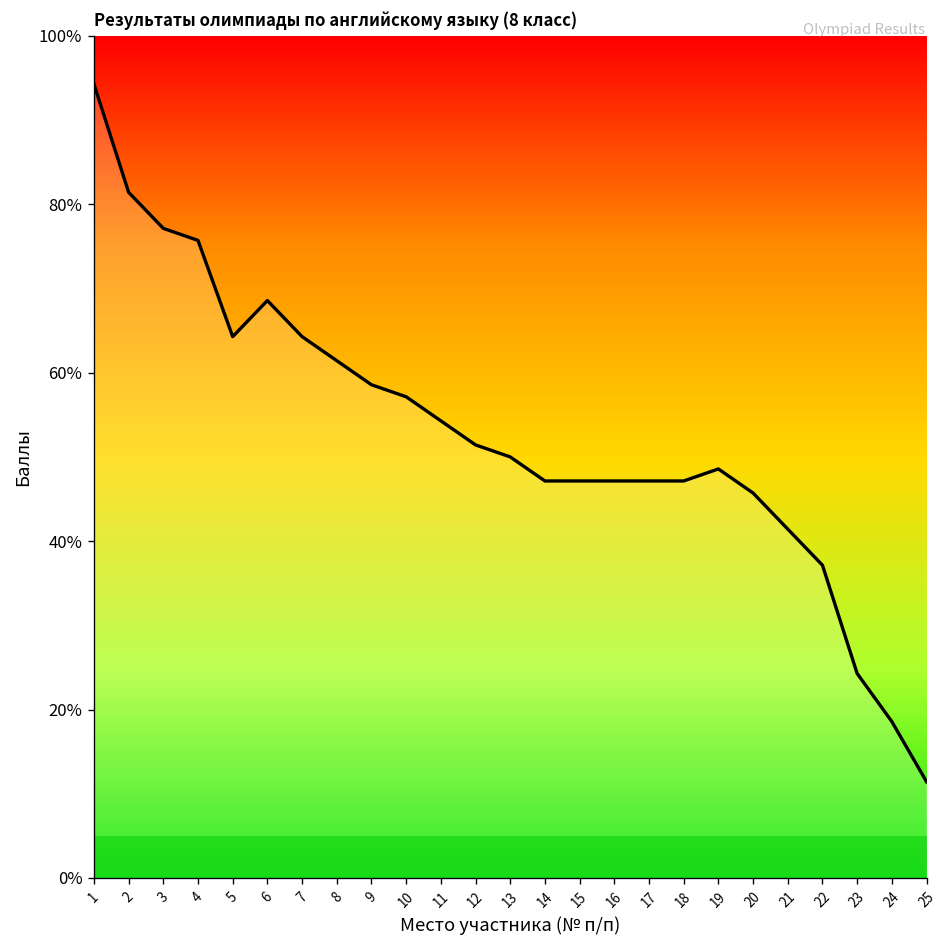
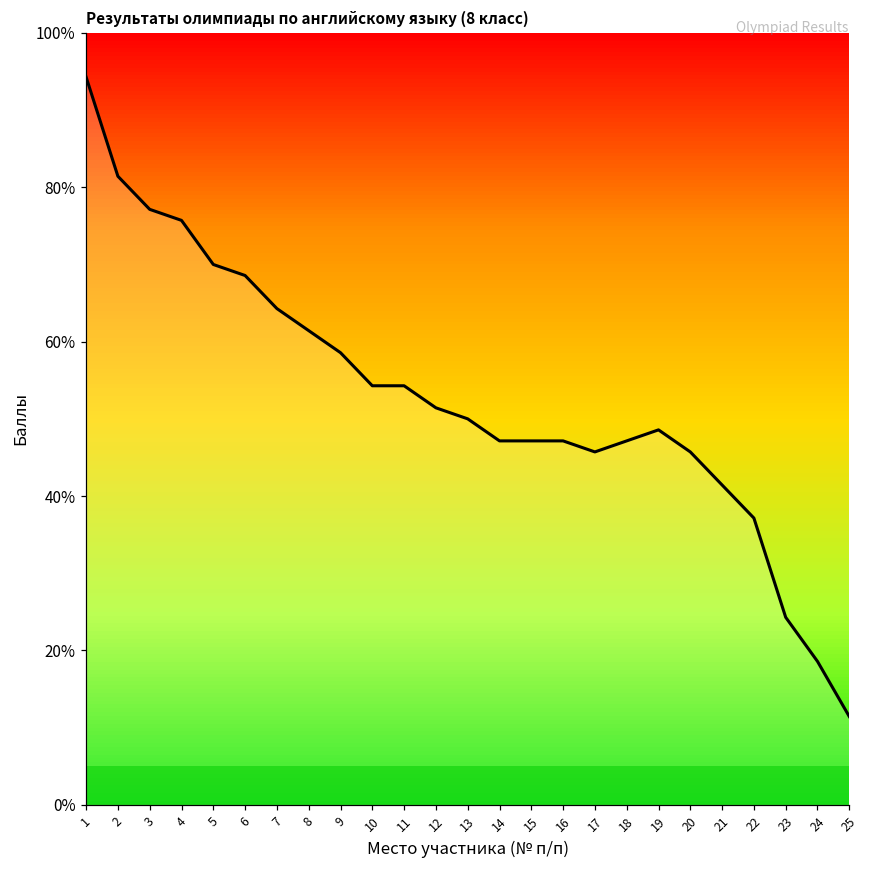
5: 64% -> 70%
10: 57% -> 54%
17: 47% -> 46%
